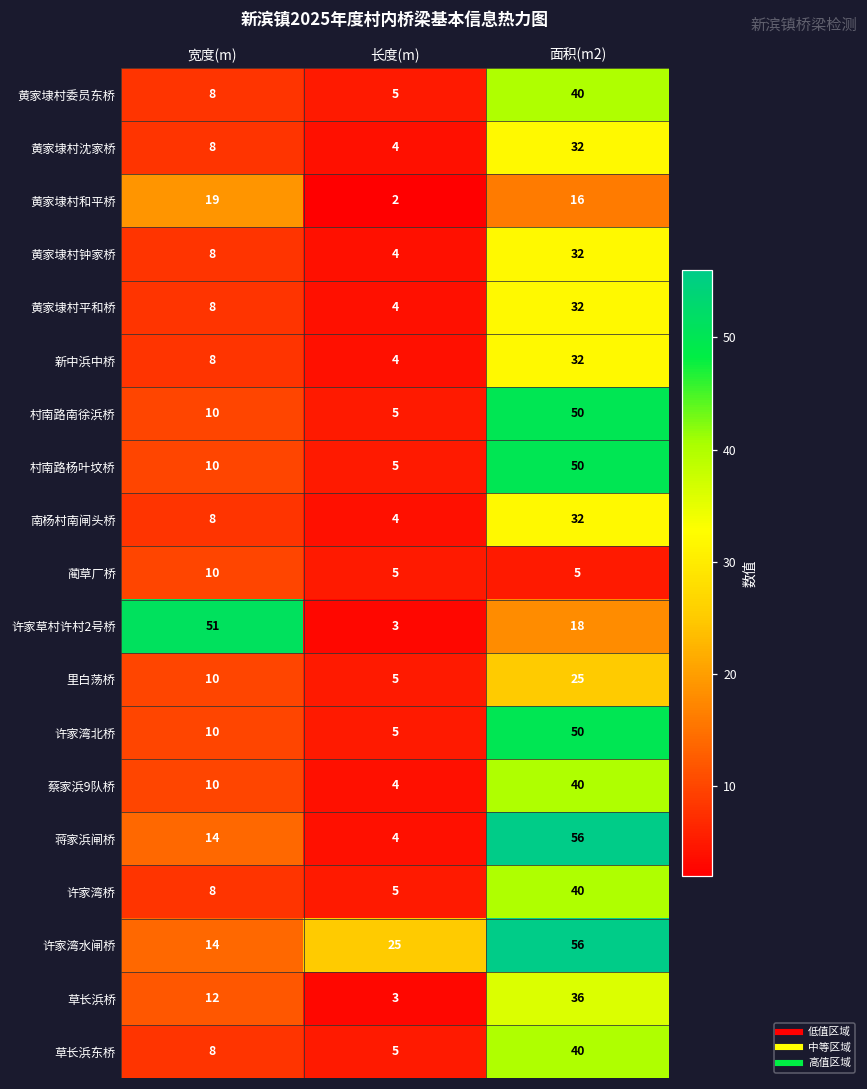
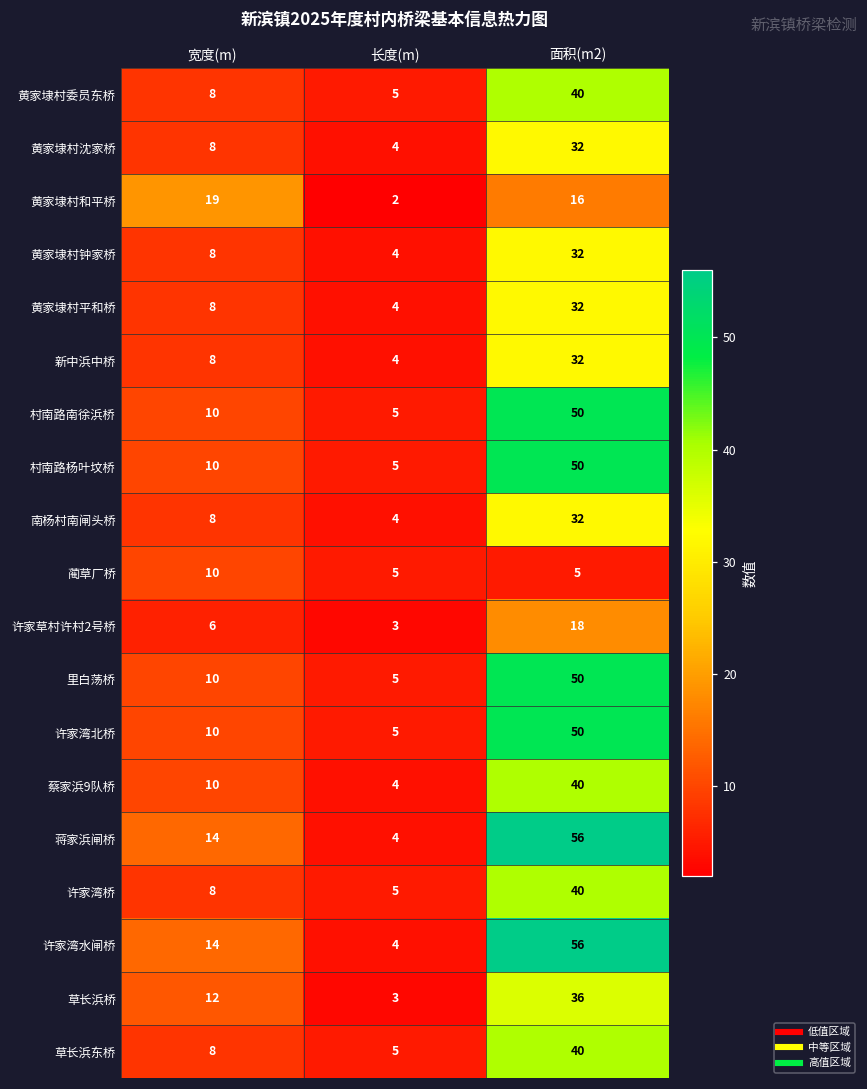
许家草村许村2号桥, 宽度(m): 51 -> 6
里白荡桥, 面积(m2): 25 -> 50
许家湾水闸桥, 长度(m): 25 -> 4
